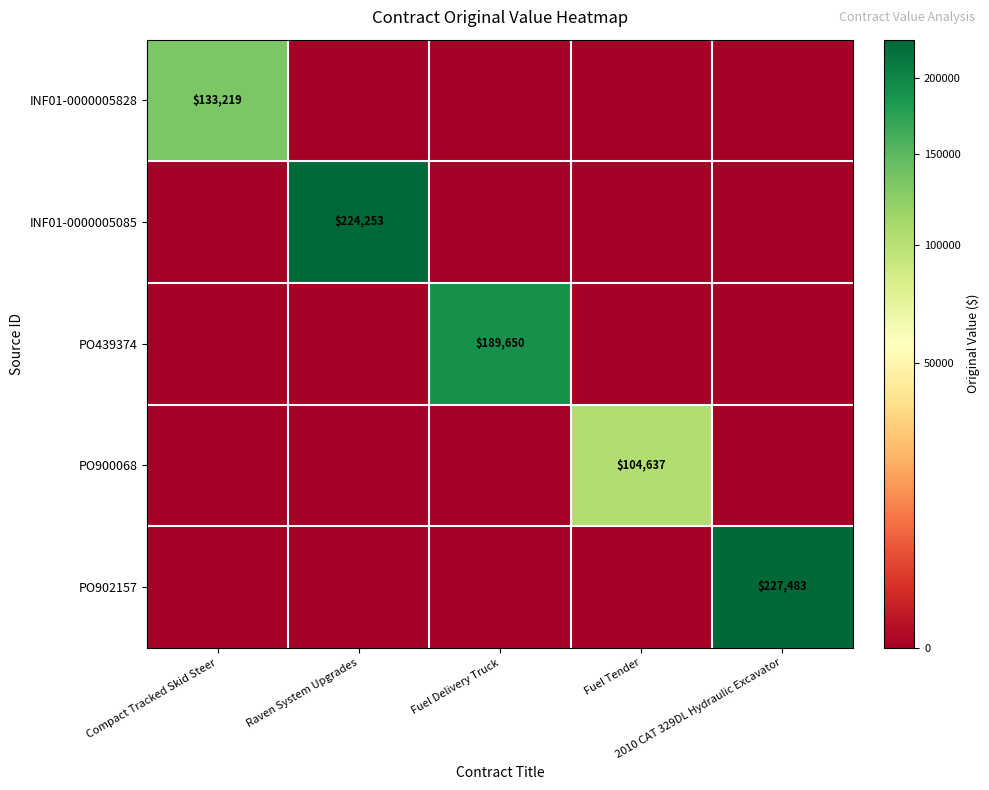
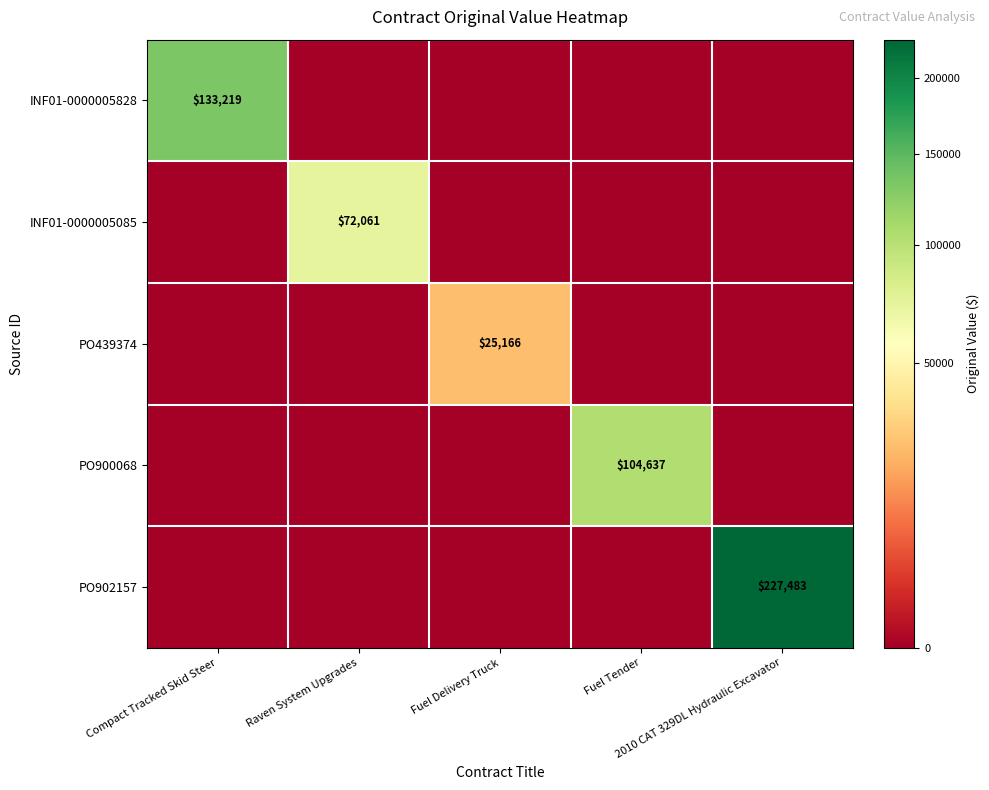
INF01-0000005085, Raven System Upgrades: $224,253 -> $72,061
PO439374, Fuel Delivery Truck: $189,650 -> $25,166
